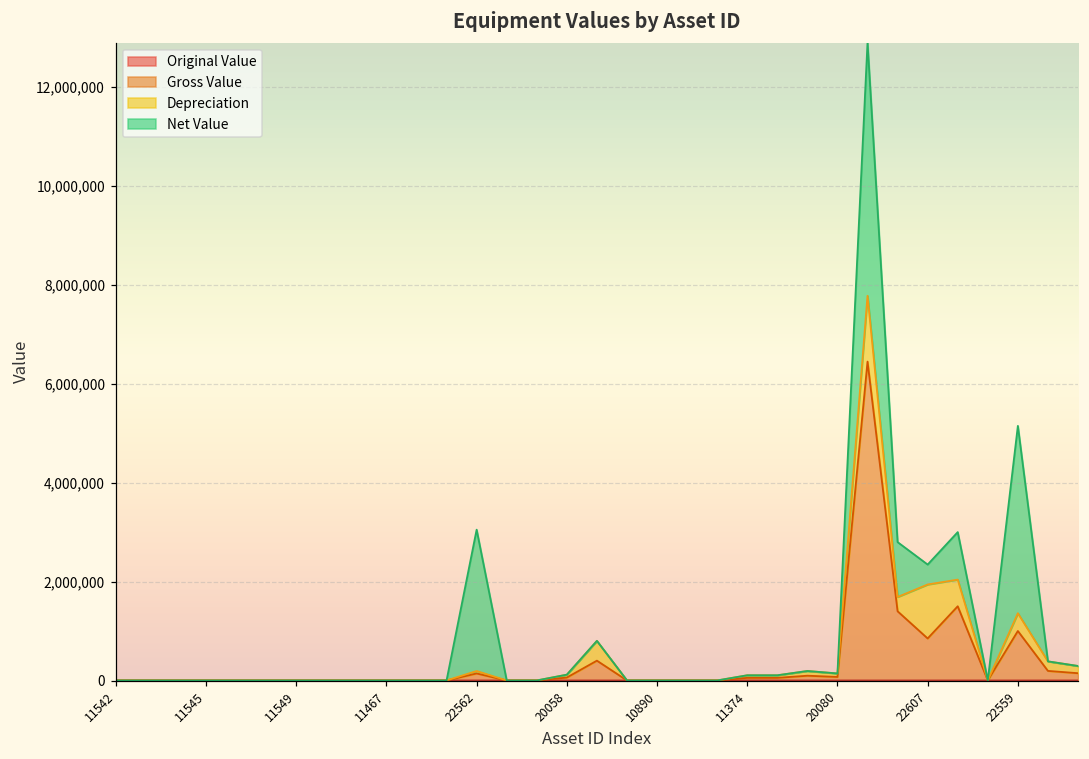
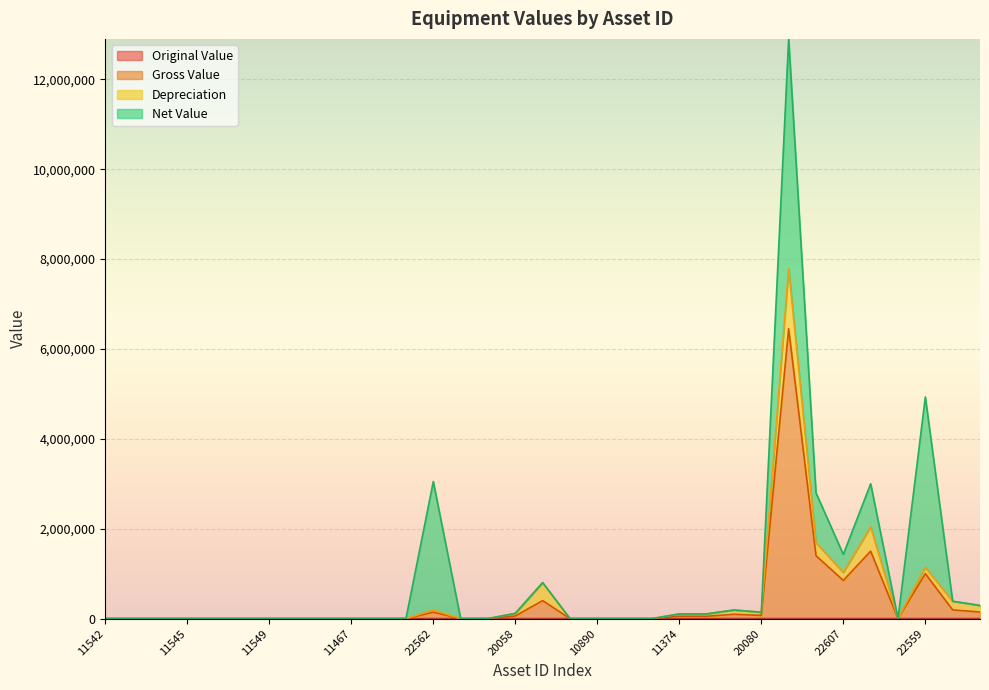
Depreciation, 22607: 1,100,000 -> 200,000
Depreciation, 22559: 400,000 -> 100,000
